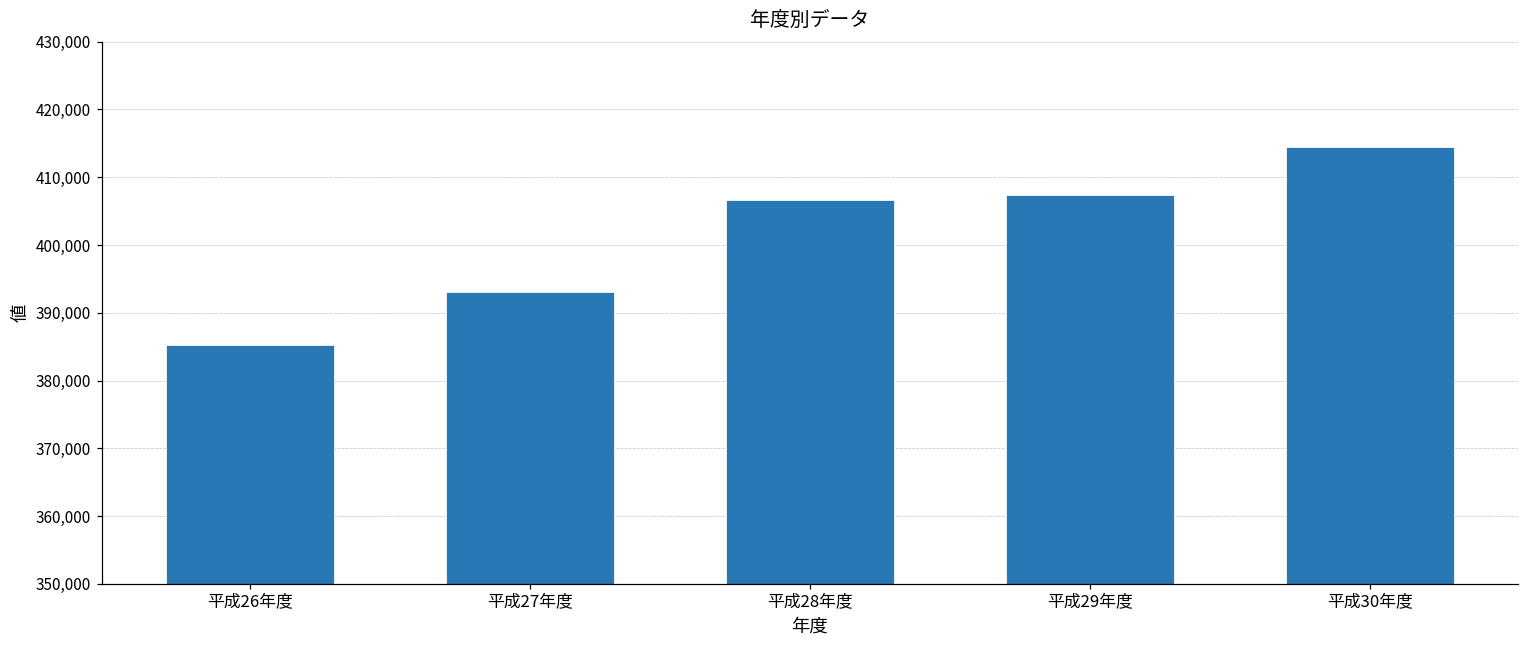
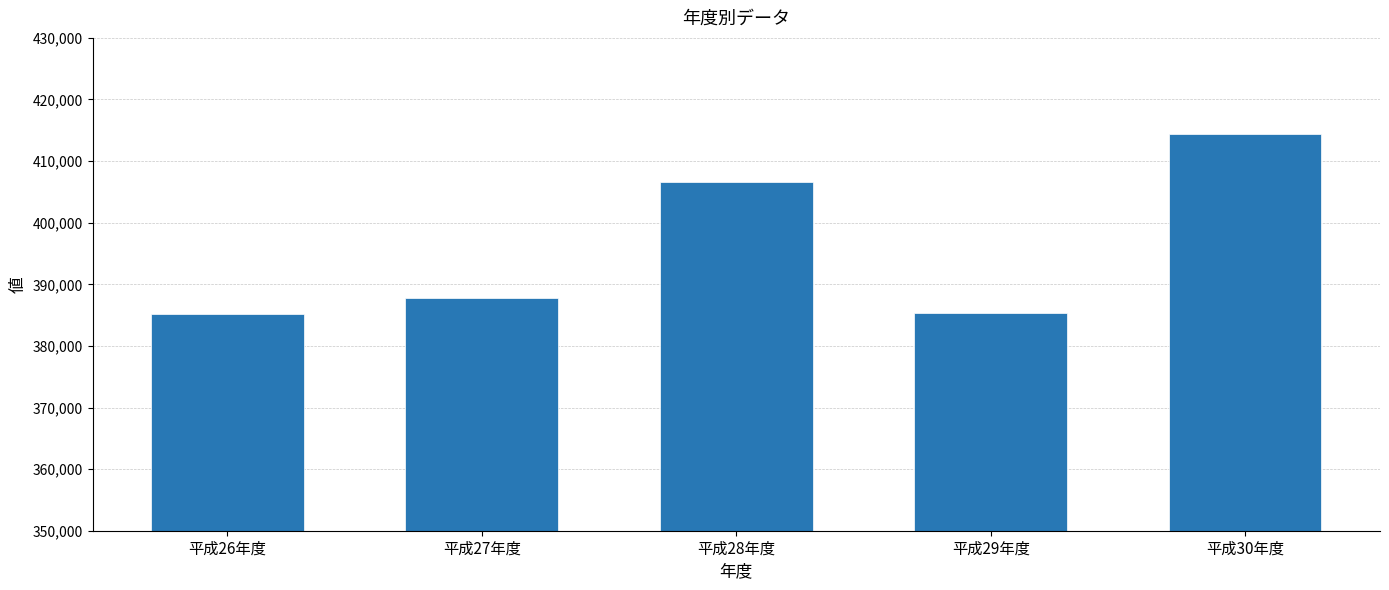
平成27年度: 393,000 -> 388,000
平成29年度: 407,000 -> 385,000
